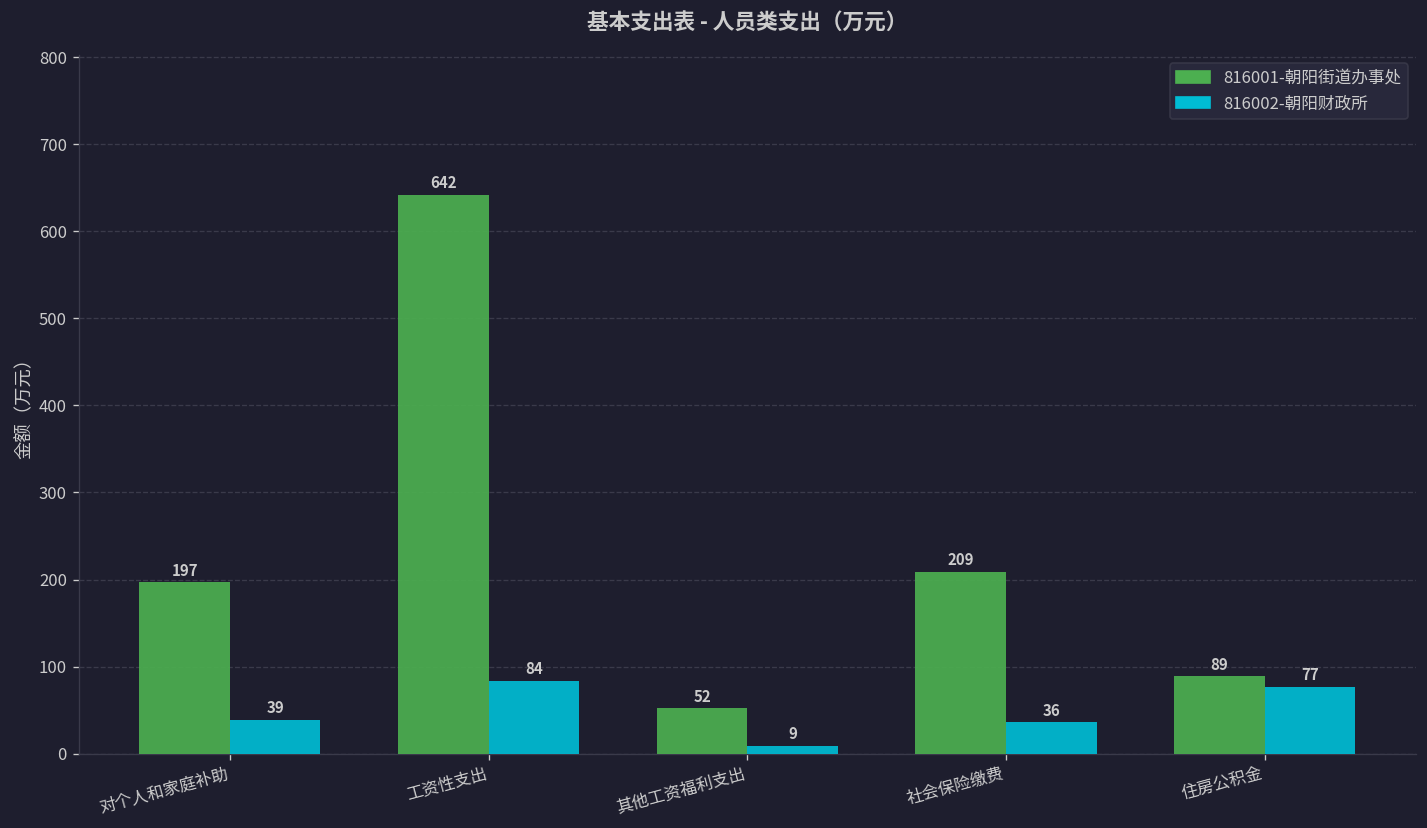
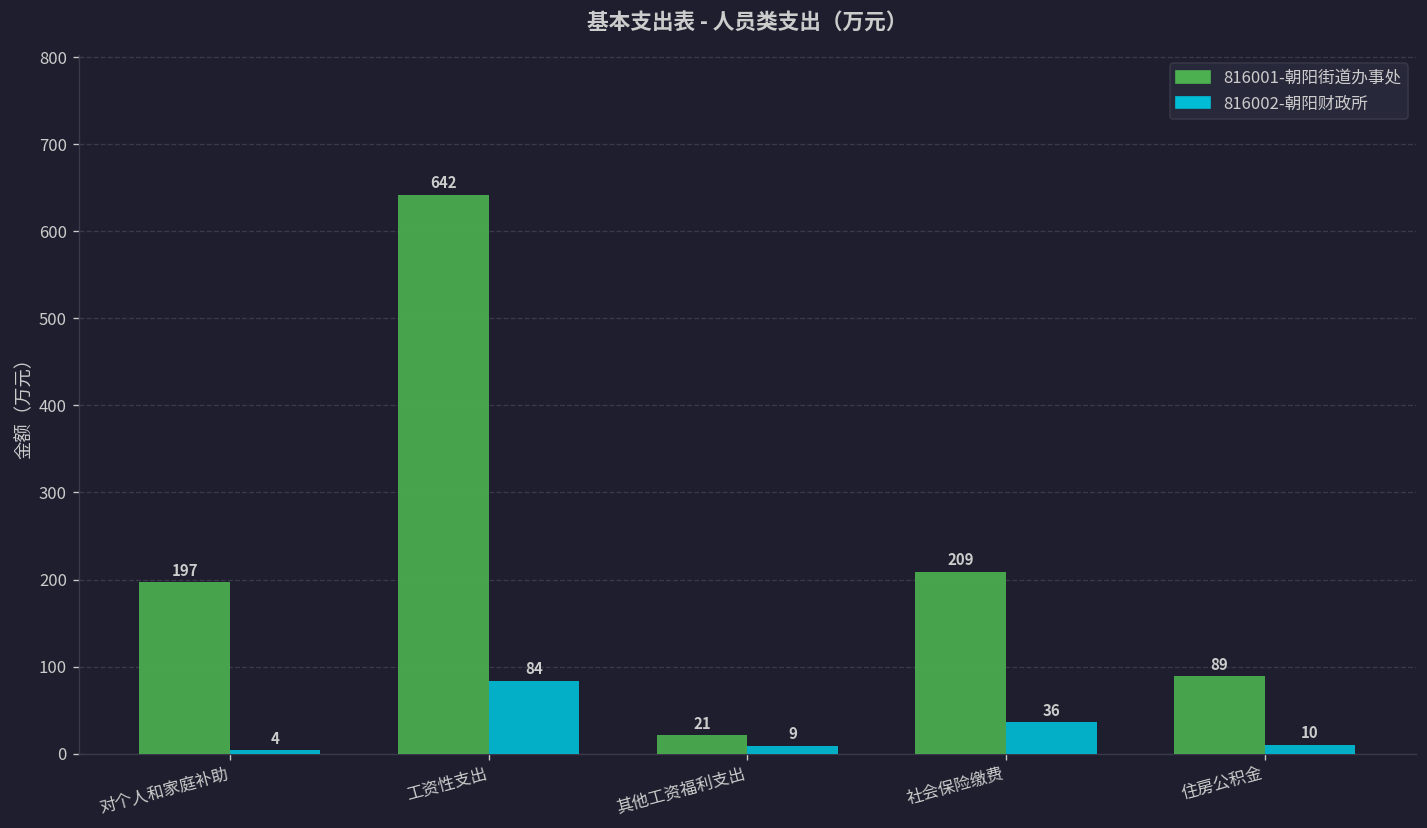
816002-朝阳财政所, 对个人和家庭补助: 39 -> 4
816001-朝阳街道办事处, 其他工资福利支出: 52 -> 21
816002-朝阳财政所, 住房公积金: 77 -> 10
